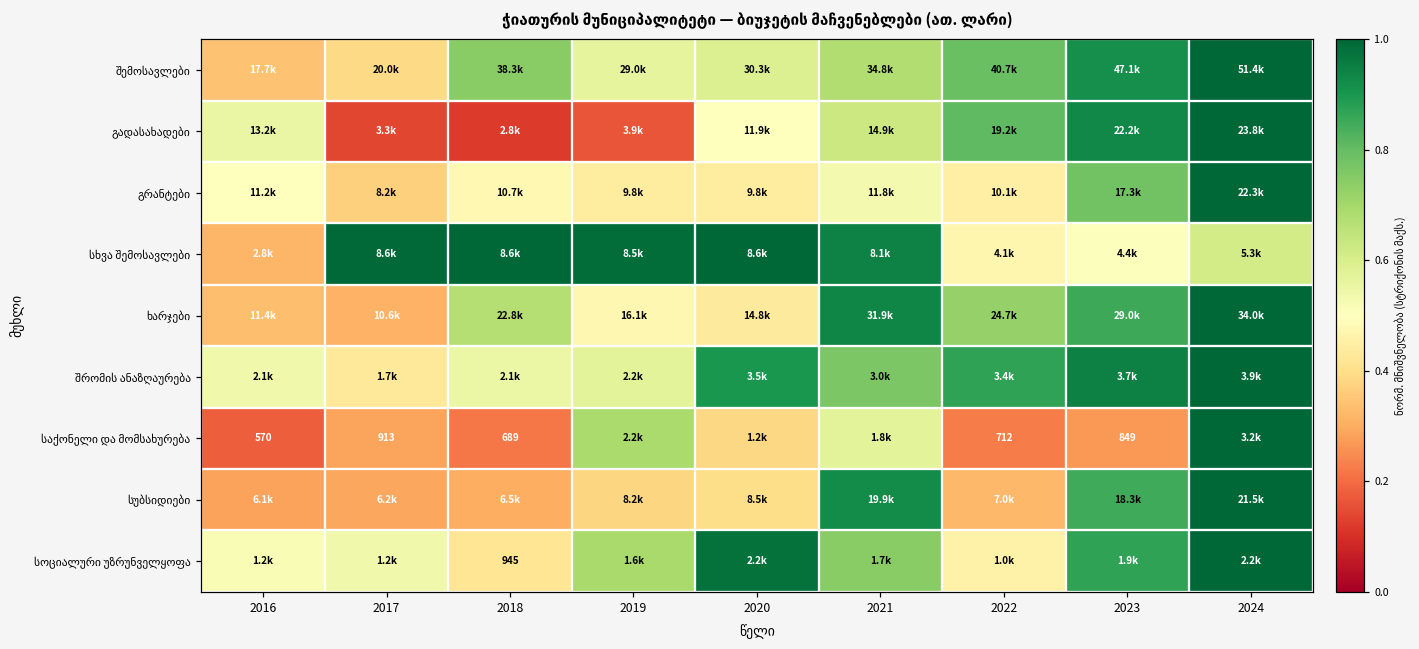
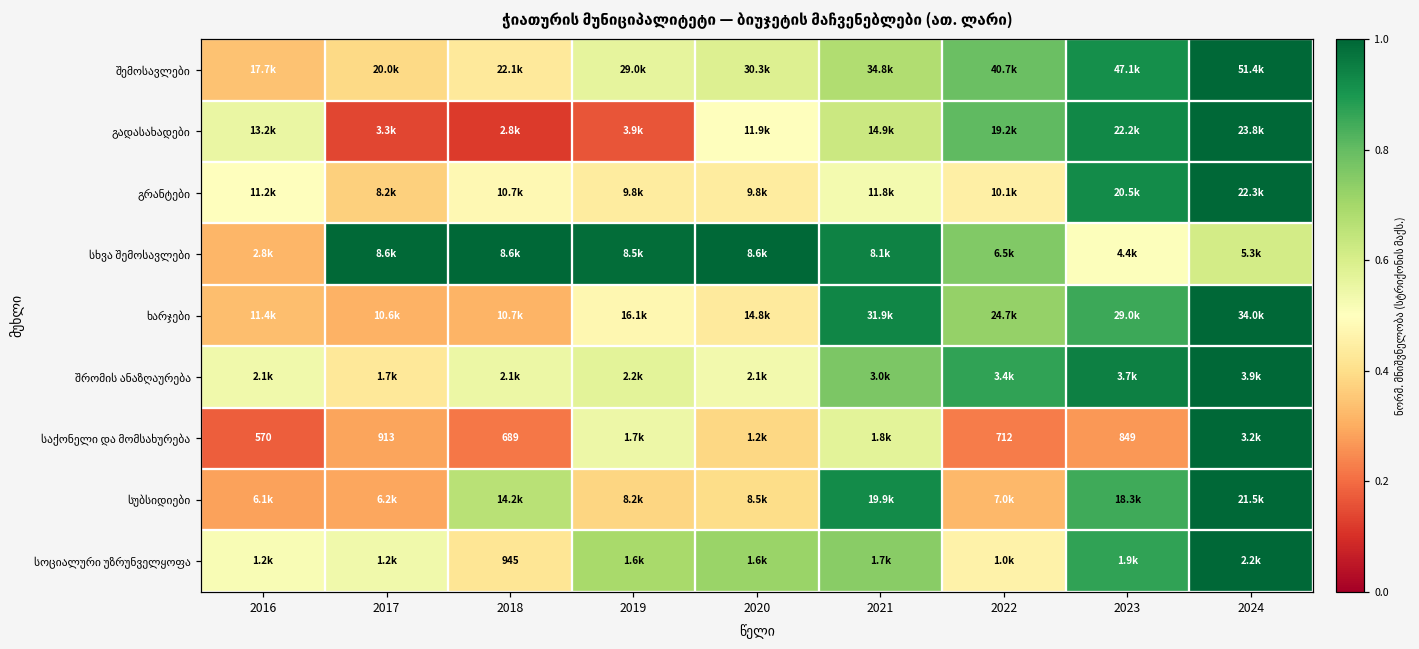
შემოსავლები, 2018: 38.3k -> 22.1k
გრანტები, 2023: 17.3k -> 20.5k
სხვა შემოსავლები, 2022: 4.1k -> 6.5k
ხარჯები, 2018: 22.8k -> 10.7k
შრომის ანაზღაურება, 2020: 3.5k -> 2.1k
საქონელი და მომსახურება, 2019: 2.2k -> 1.7k
სუბსიდიები, 2018: 6.5k -> 14.2k
სოციალური უზრუნველყოფა, 2020: 2.2k -> 1.6k
